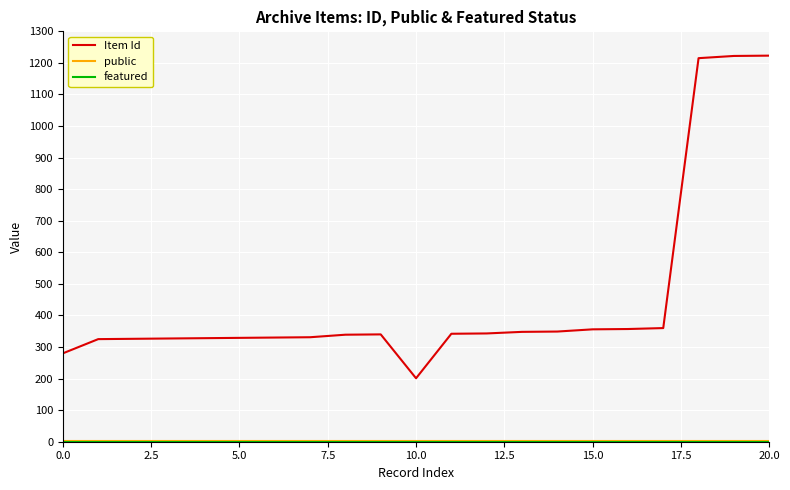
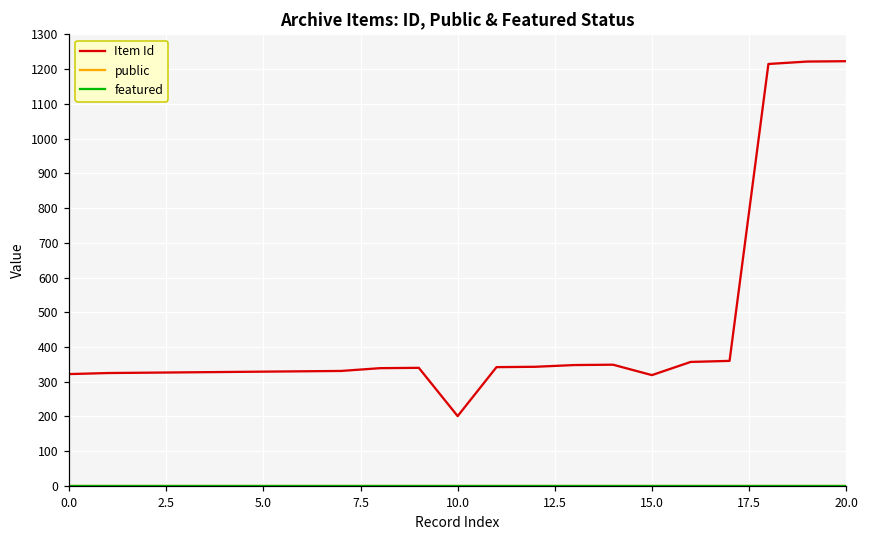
Item Id, 0.0: 280 -> 320
Item Id, 15.0: 360 -> 320
